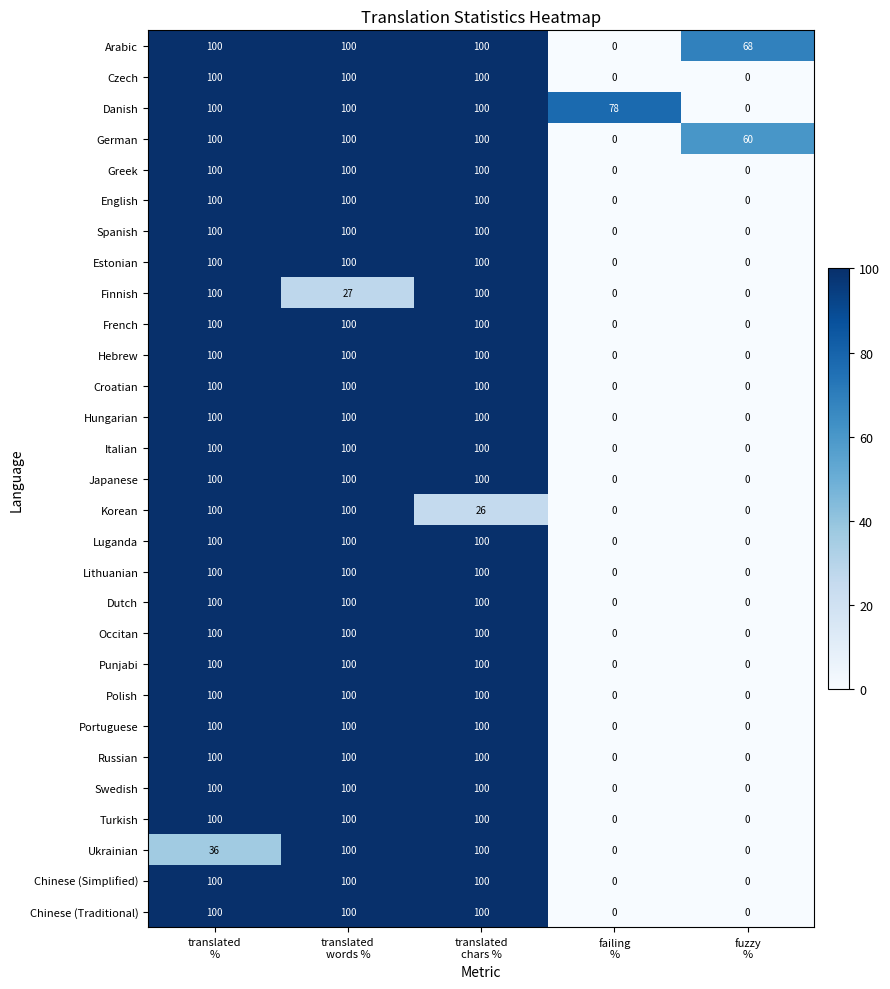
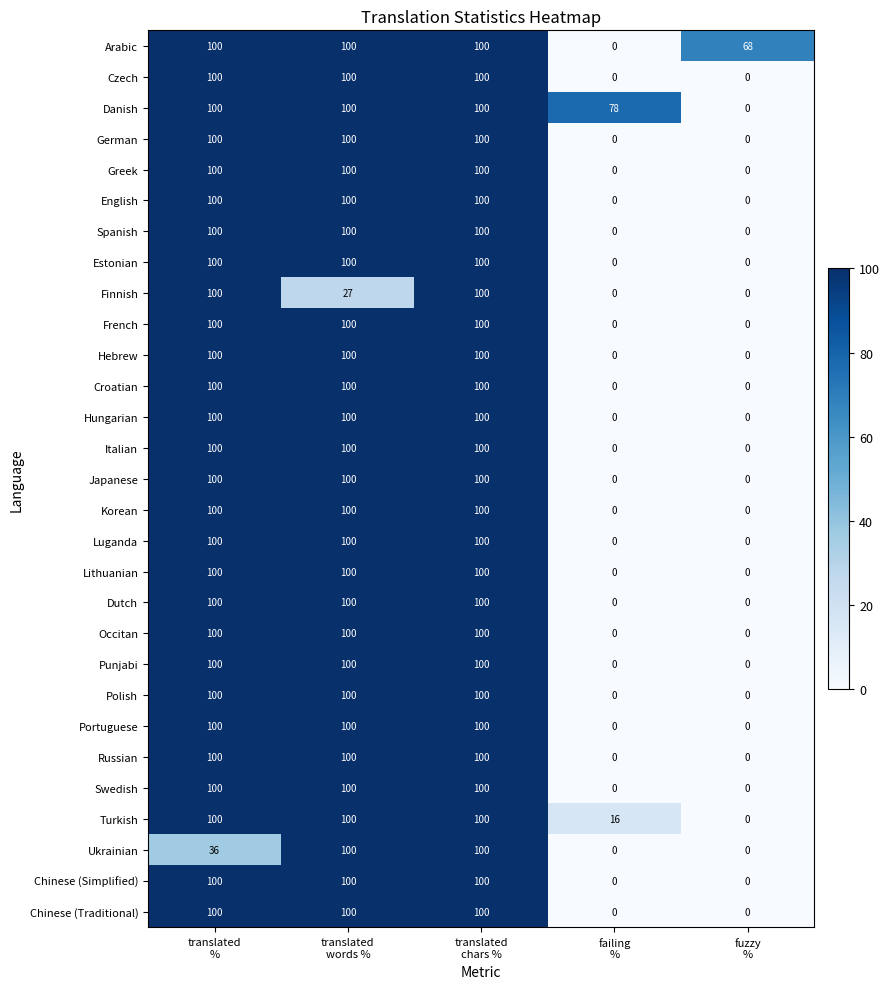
German, fuzzy %: 60 -> 0
Korean, translated chars %: 26 -> 100
Turkish, failing %: 0 -> 16
